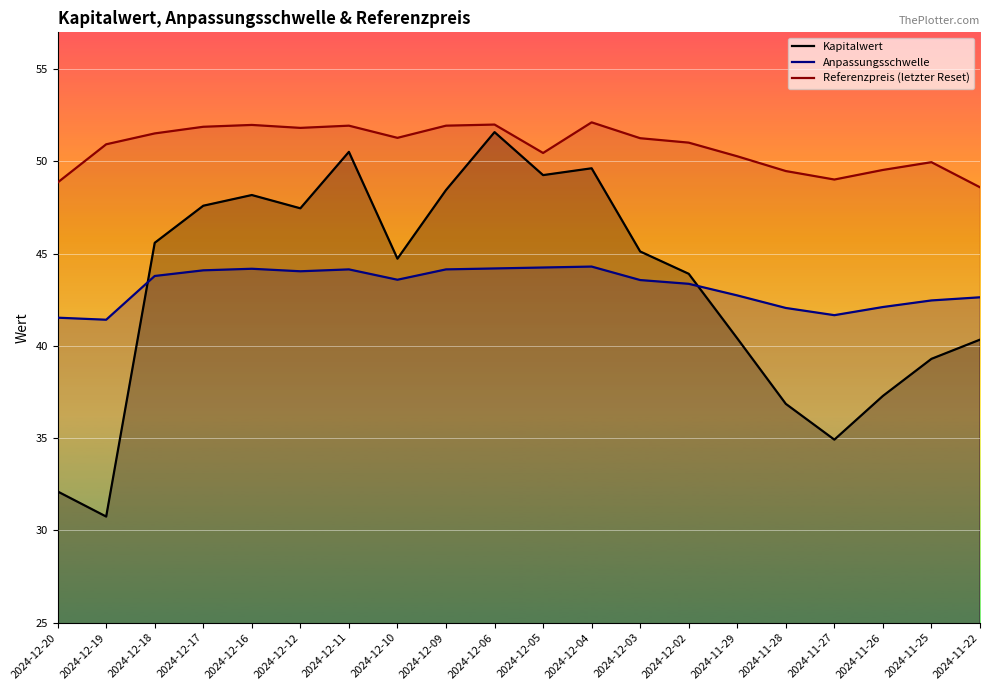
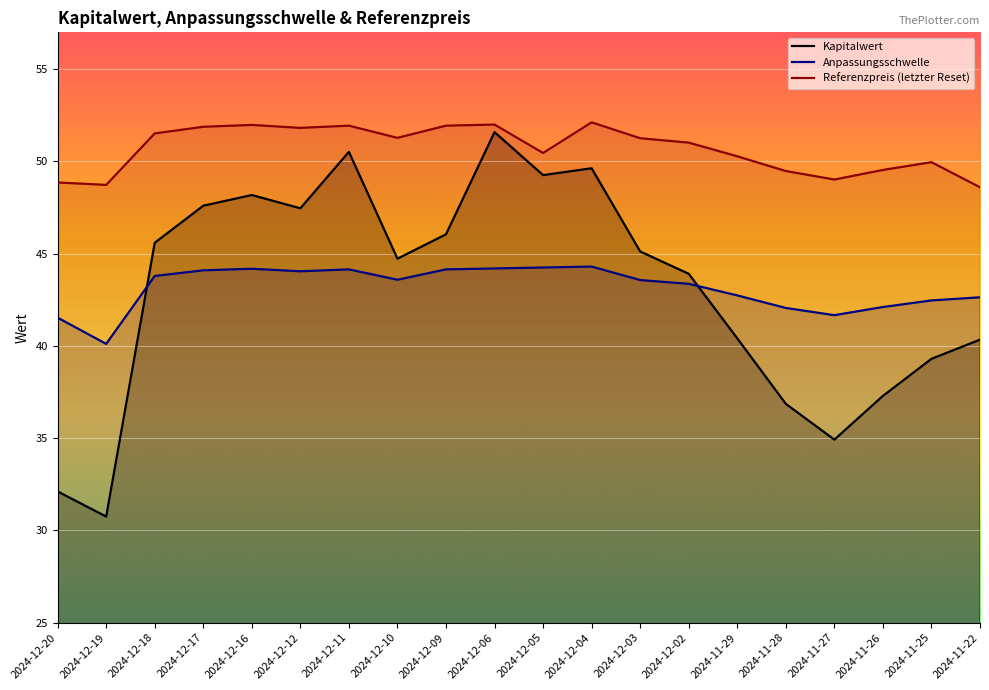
Anpassungsschwelle, 2024-12-19: 41.4 -> 40.1
Referenzpreis (letzter Reset), 2024-12-19: 50.9 -> 48.7
Kapitalwert, 2024-12-09: 48.5 -> 46.1
